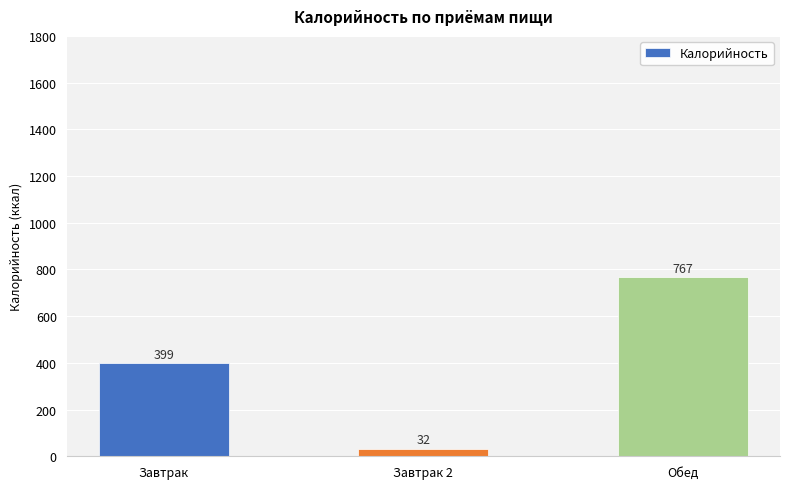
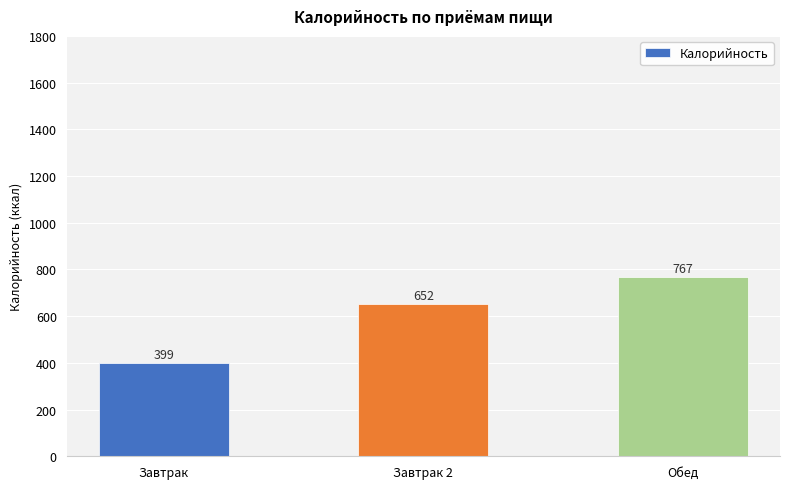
Завтрак 2: 32 -> 652
